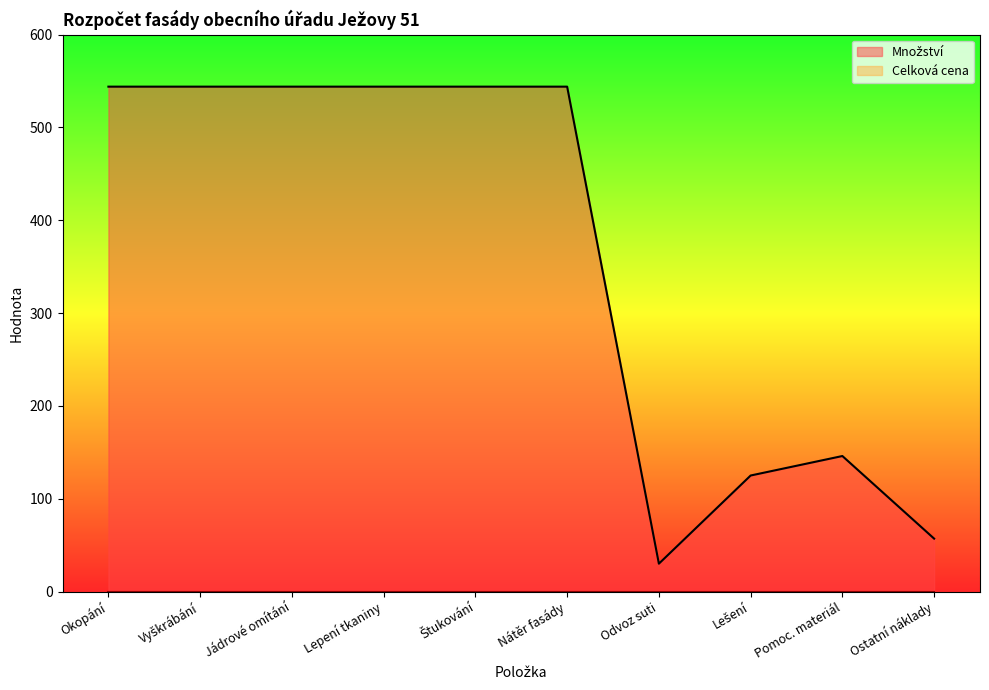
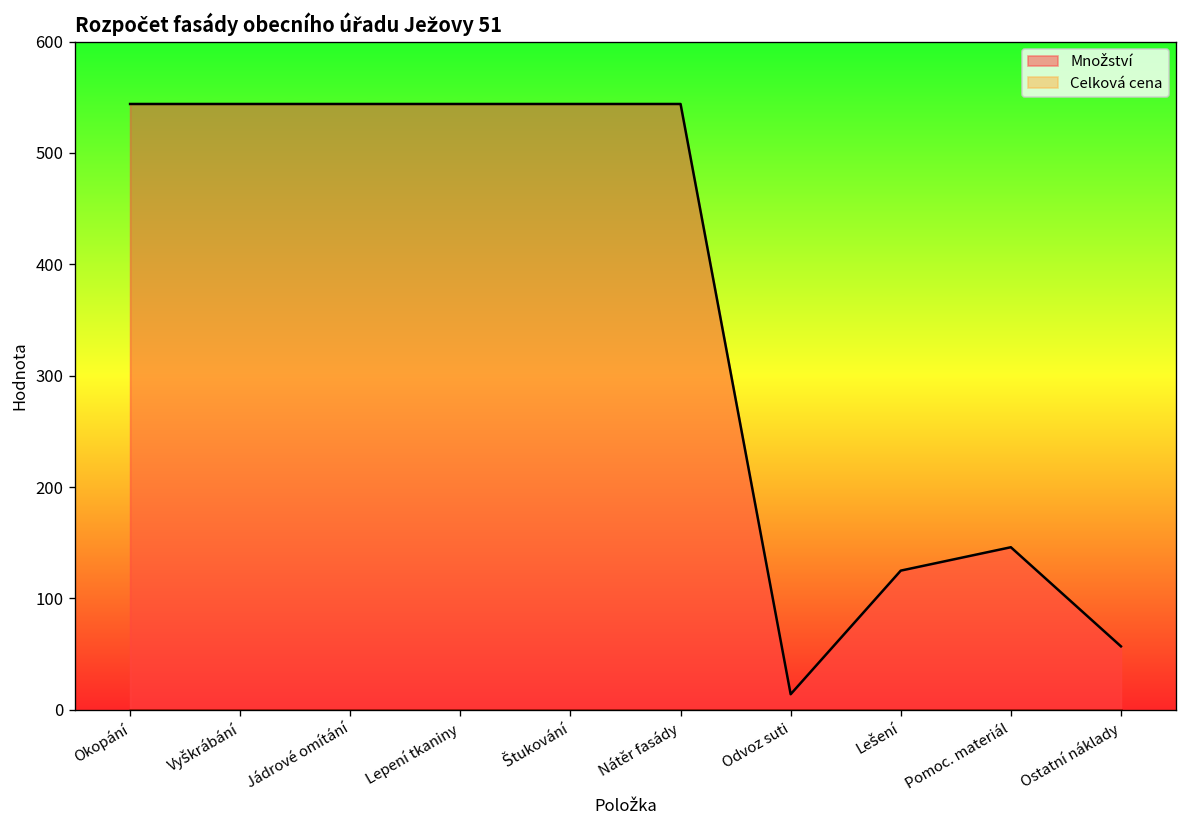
Množství, Odvoz suti: 30 -> 10
